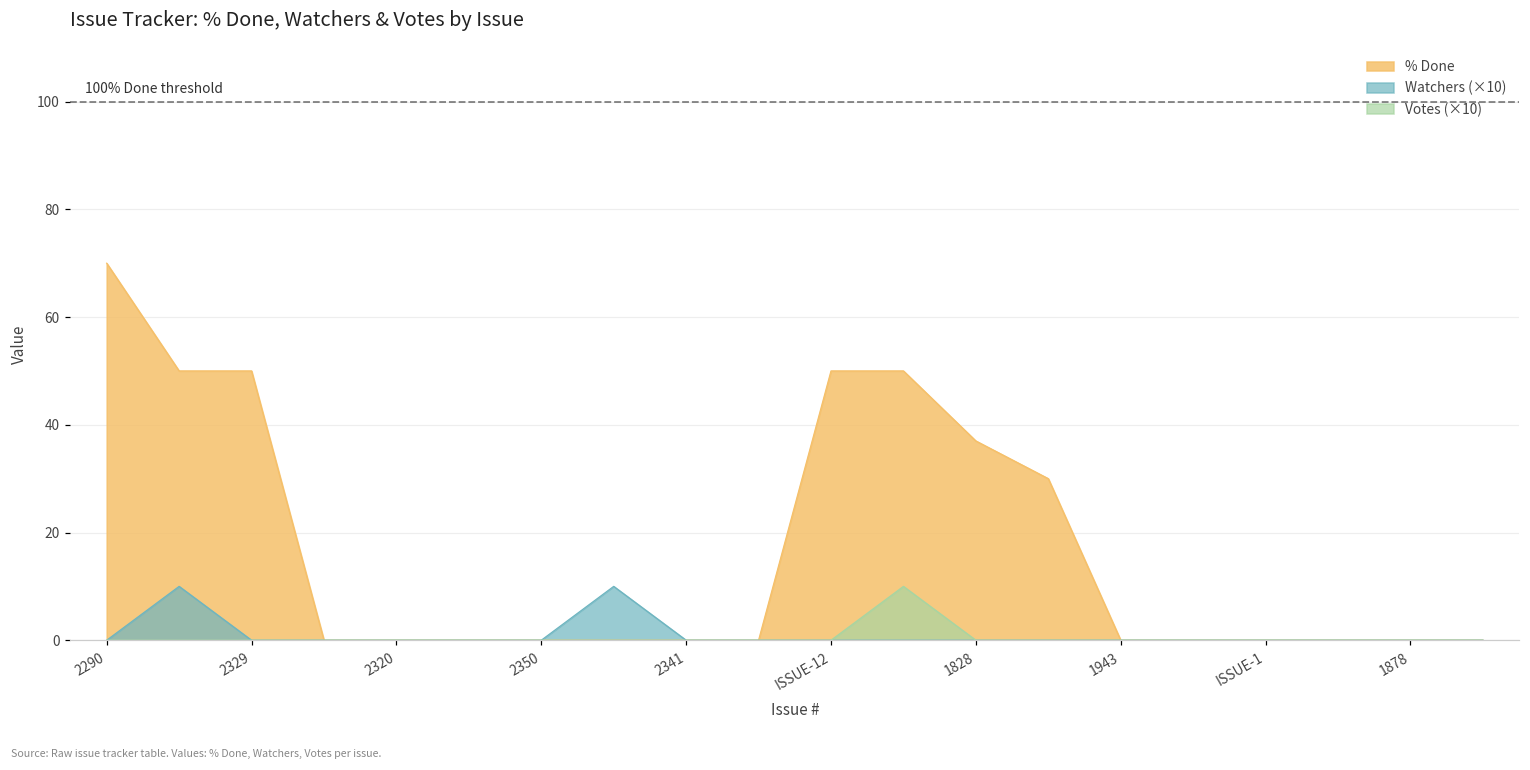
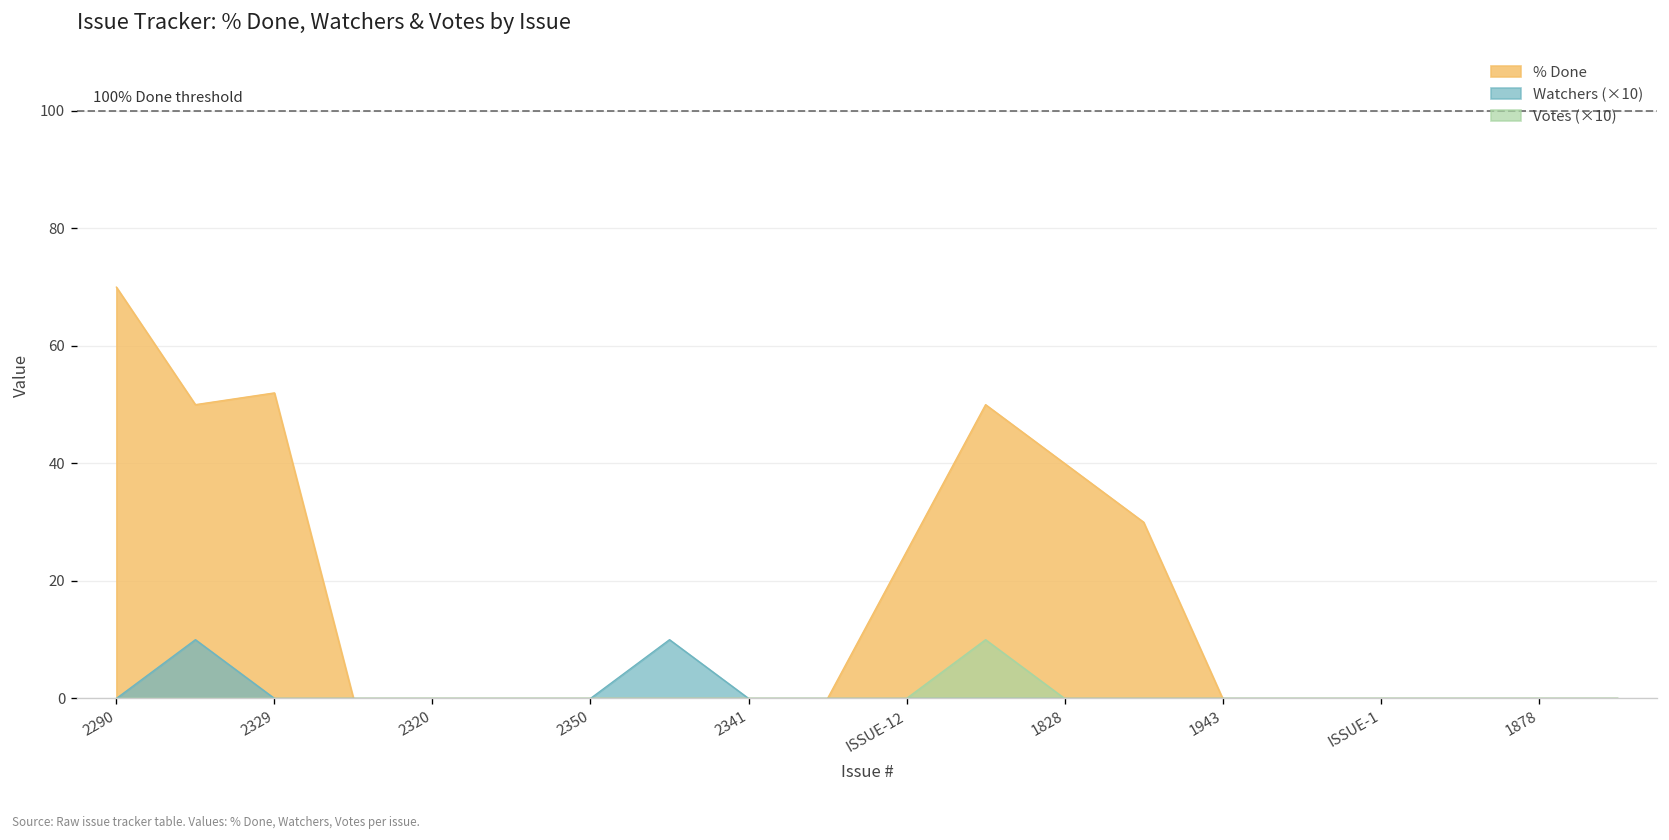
% Done, 2329: 50 -> 52
% Done, ISSUE-12: 50 -> 25
% Done, 1828: 37 -> 40
